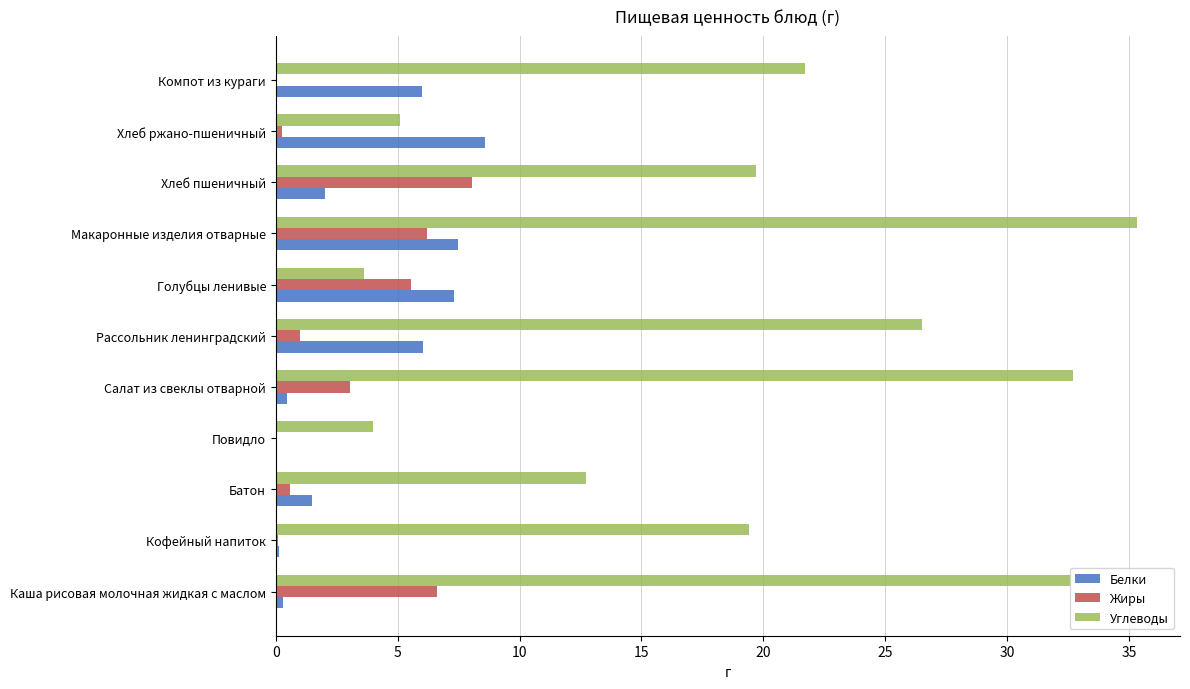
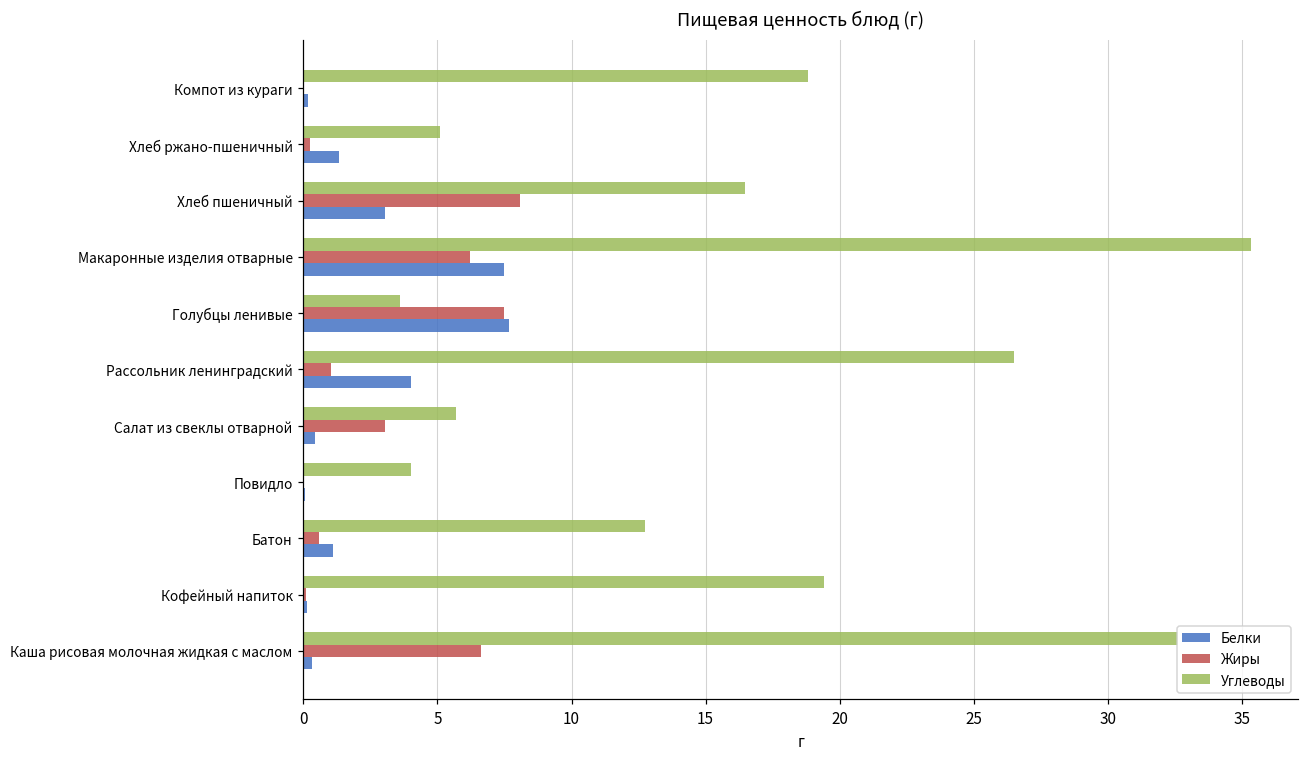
Углеводы, Компот из кураги: 21.7 -> 18.8
Белки, Компот из кураги: 6.0 -> 0.2
Белки, Хлеб ржано-пшеничный: 8.6 -> 1.3
Углеводы, Хлеб пшеничный: 19.7 -> 16.5
Белки, Хлеб пшеничный: 2.0 -> 3.0
Жиры, Голубцы ленивые: 5.5 -> 7.5
Белки, Голубцы ленивые: 7.3 -> 7.7
Белки, Рассольник ленинградский: 6.0 -> 4.0
Углеводы, Салат из свеклы отварной: 32.7 -> 5.7
Белки, Батон: 1.5 -> 1.1
